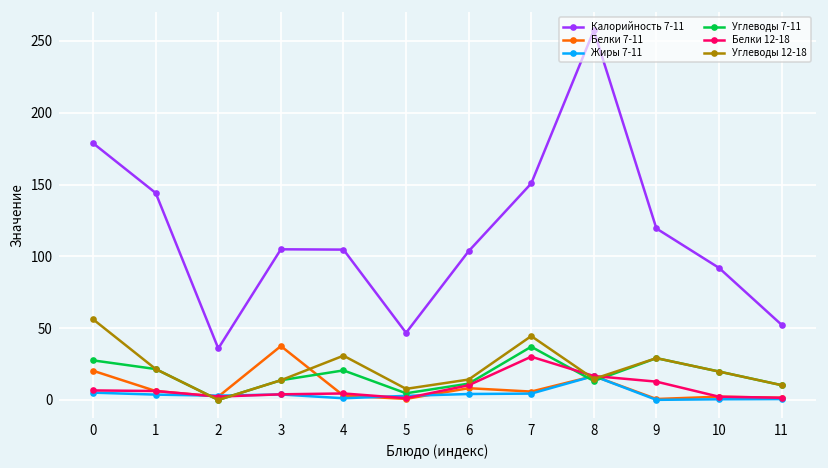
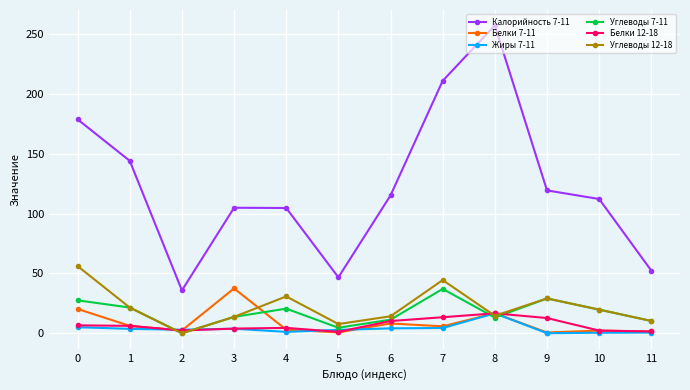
Калорийность 7-11, 6: 104 -> 115
Калорийность 7-11, 7: 151 -> 211
Белки 12-18, 7: 30 -> 13
Калорийность 7-11, 10: 92 -> 112
